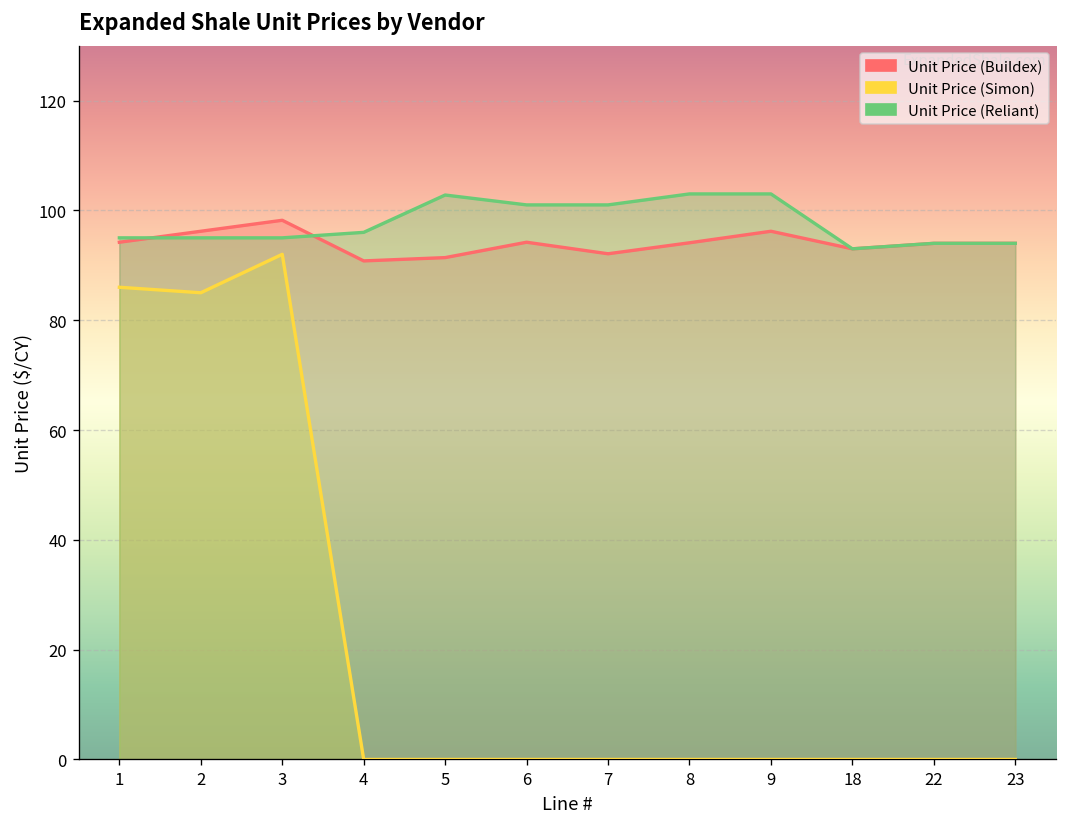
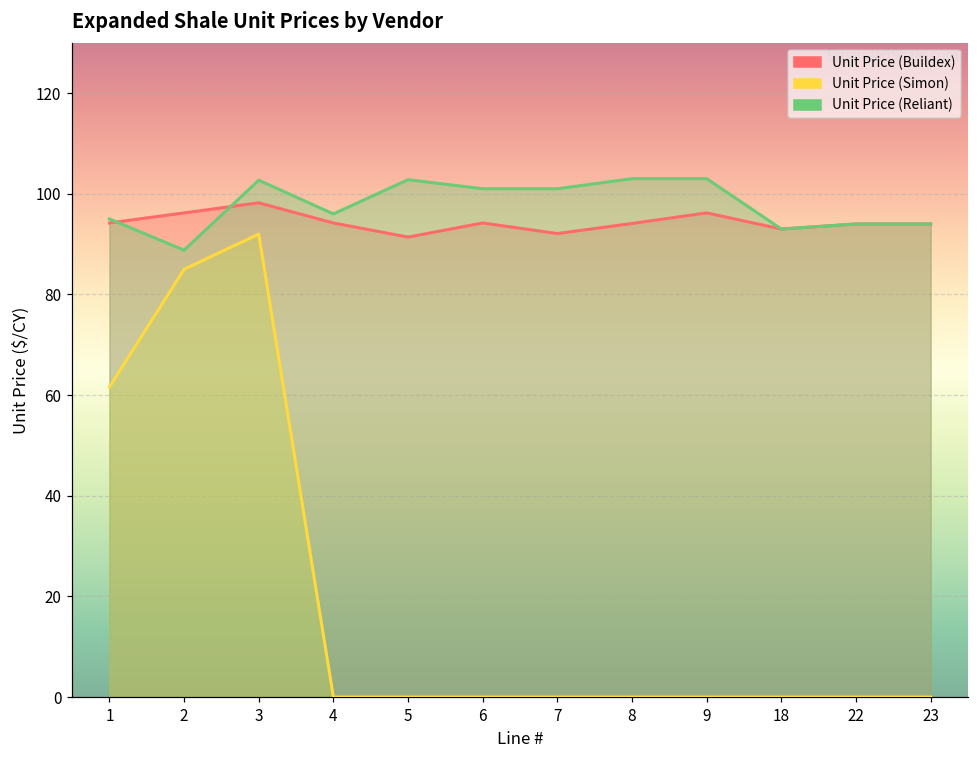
Unit Price (Simon), 1: 86 -> 62
Unit Price (Reliant), 2: 95 -> 89
Unit Price (Reliant), 3: 95 -> 103
Unit Price (Buildex), 4: 91 -> 94
